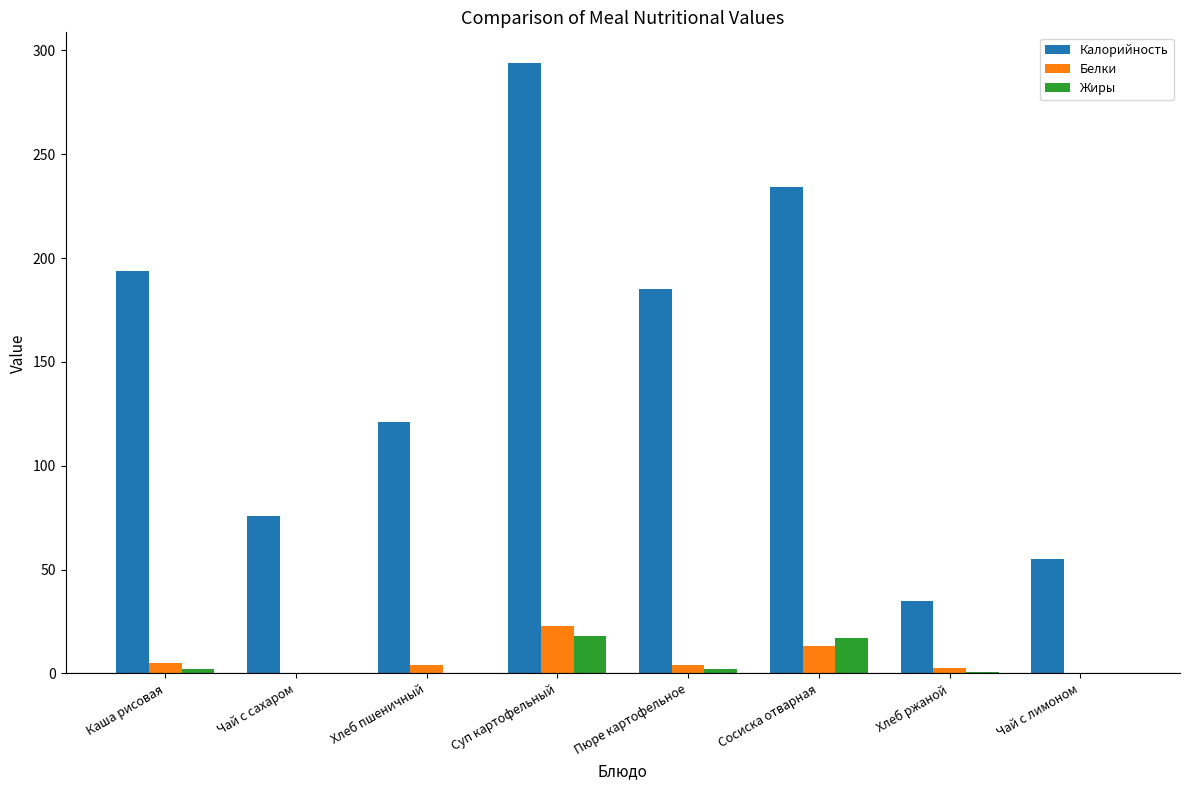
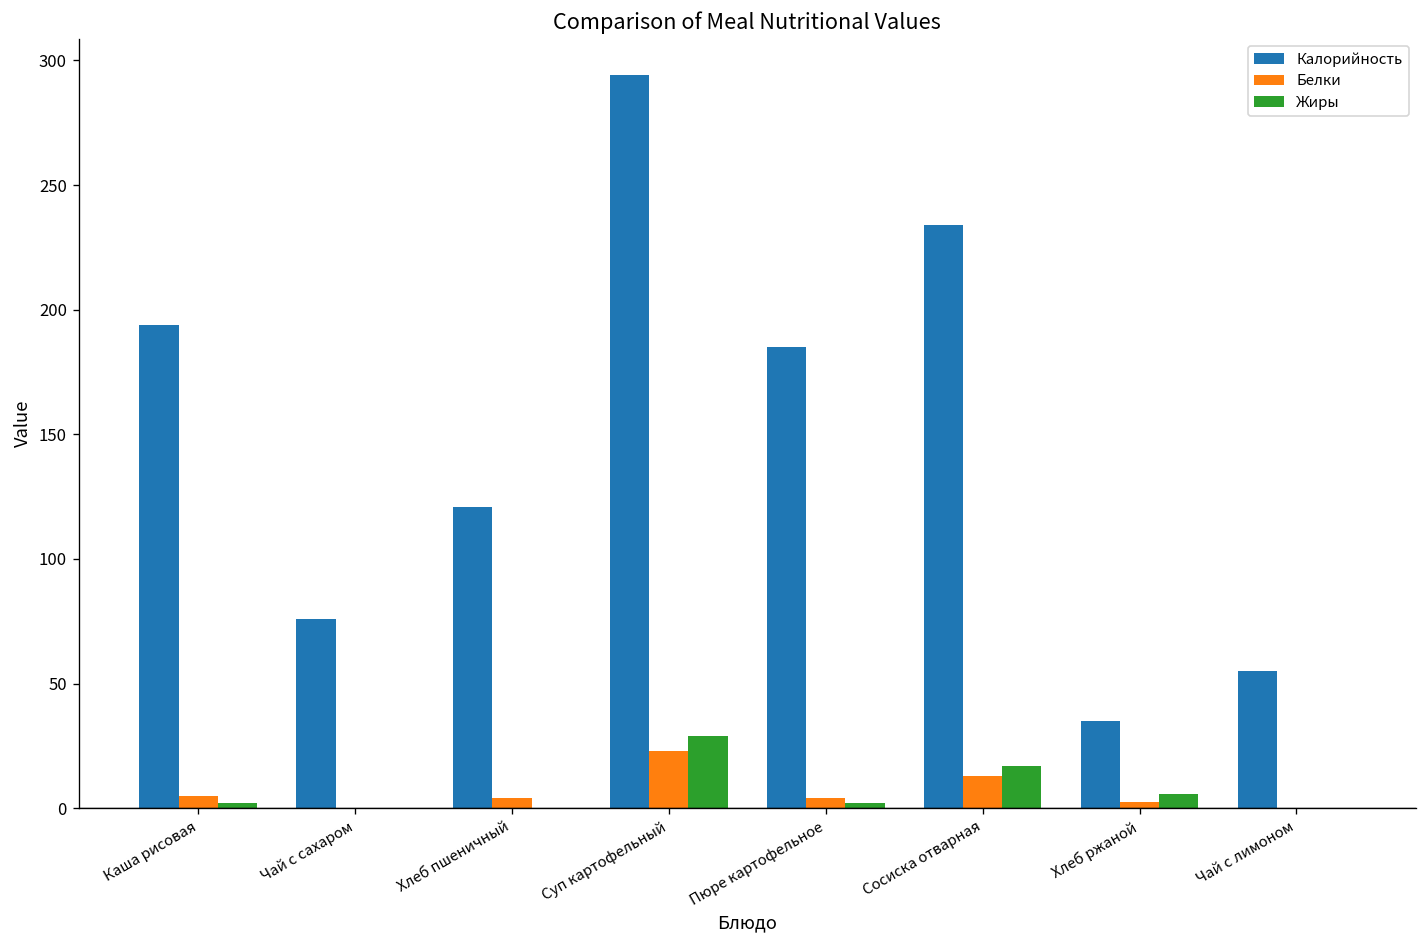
Жиры, Суп картофельный: 18 -> 29
Жиры, Хлеб ржаной: 1 -> 6
